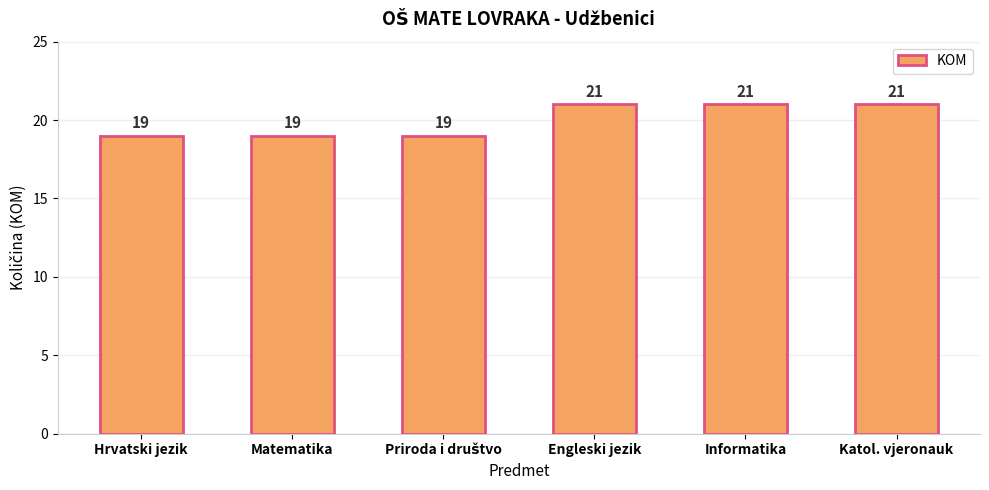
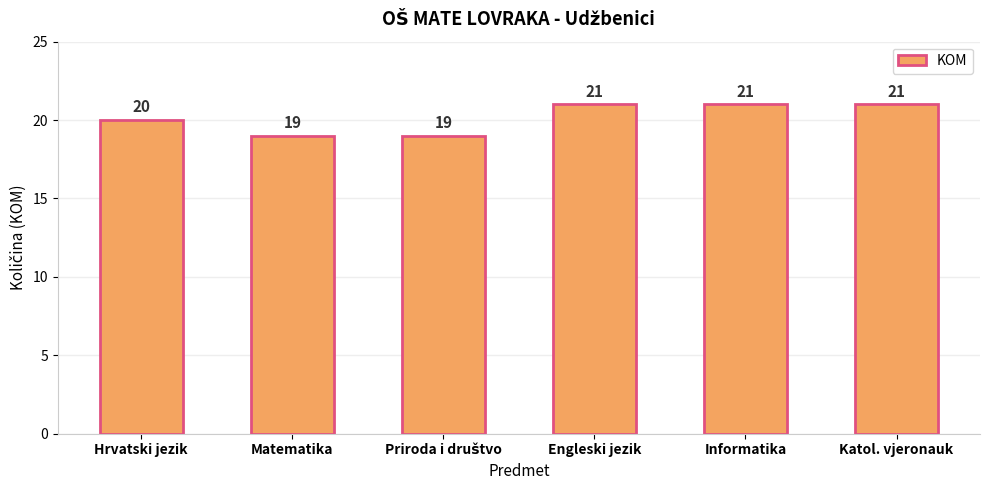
Hrvatski jezik: 19 -> 20
